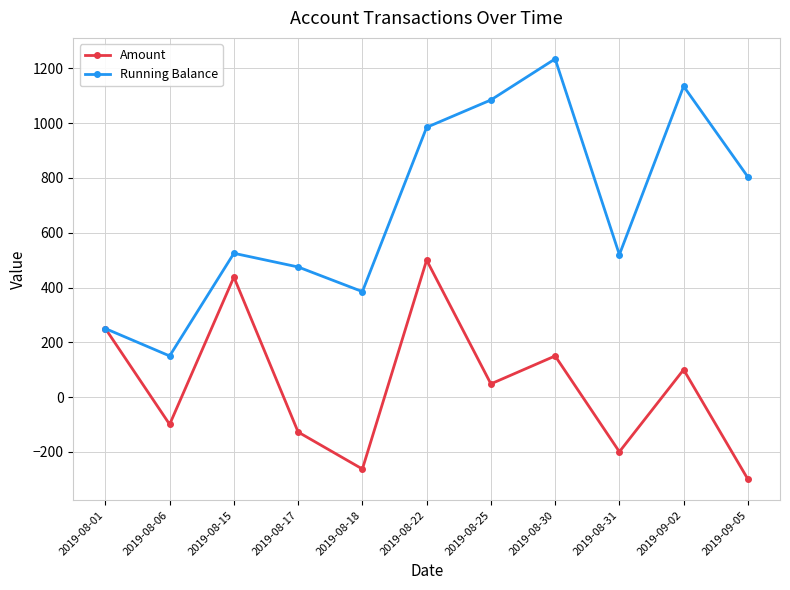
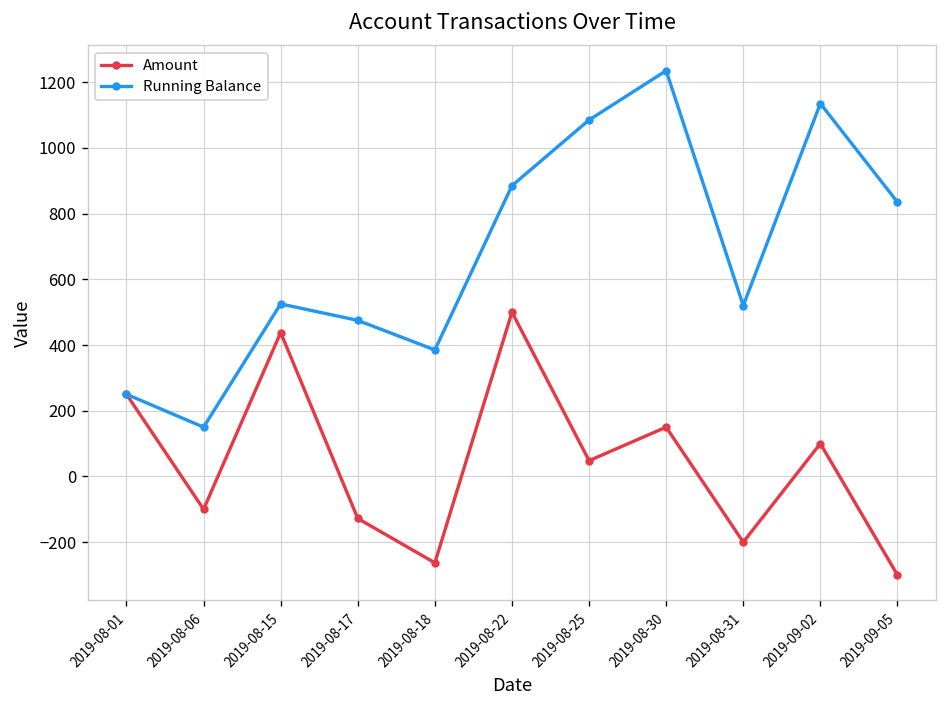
Running Balance, 2019-08-22: 990 -> 890
Running Balance, 2019-09-05: 800 -> 840
